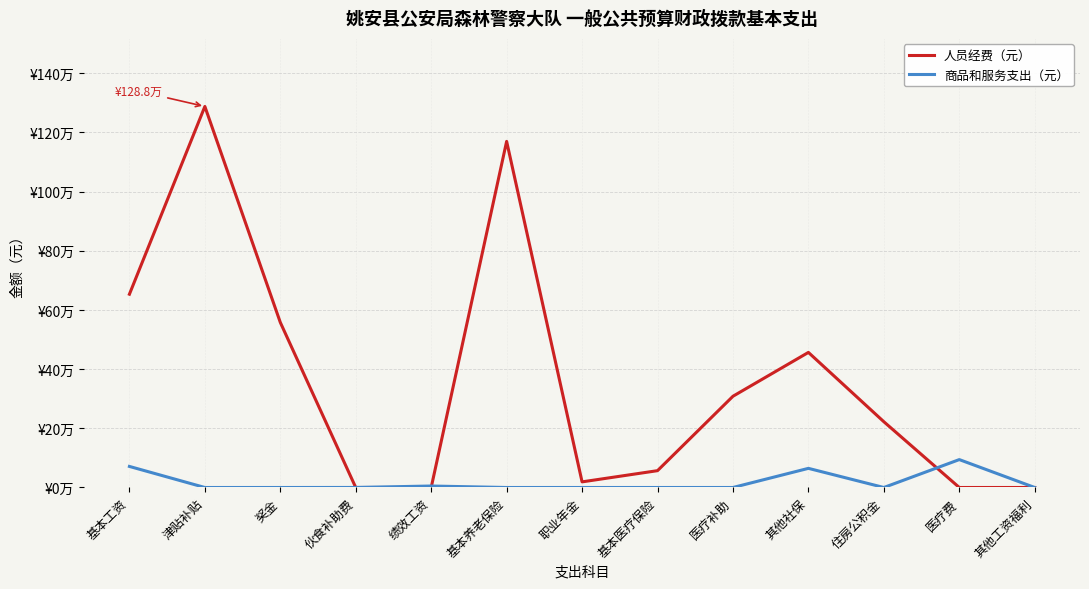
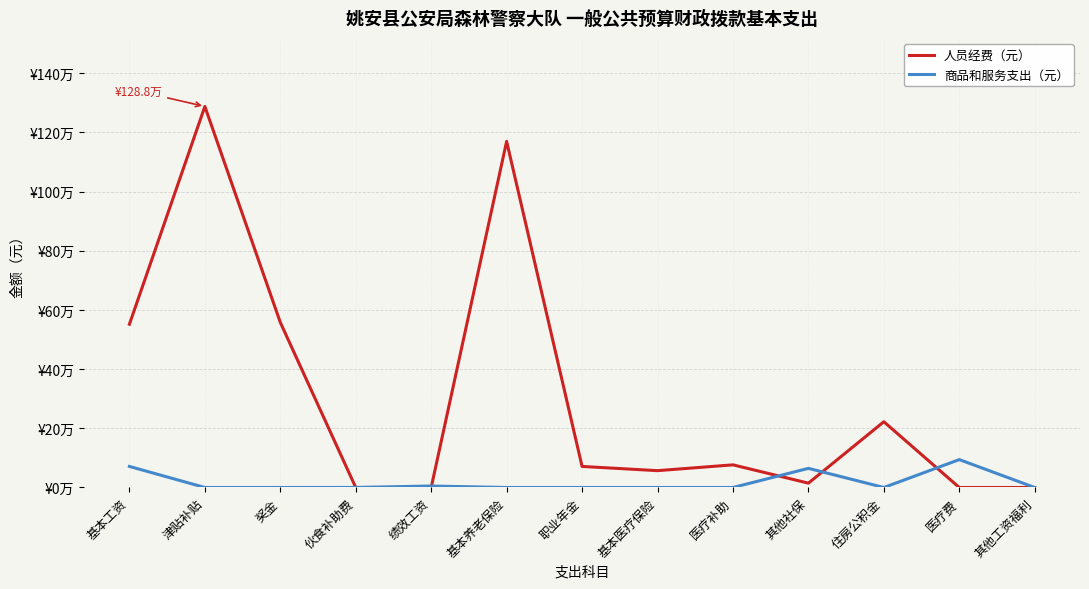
人员经费（元）, 基本工资: ¥65万 -> ¥55万
人员经费（元）, 职业年金: ¥2万 -> ¥7万
人员经费（元）, 医疗补助: ¥31万 -> ¥8万
人员经费（元）, 其他社保: ¥46万 -> ¥1万
